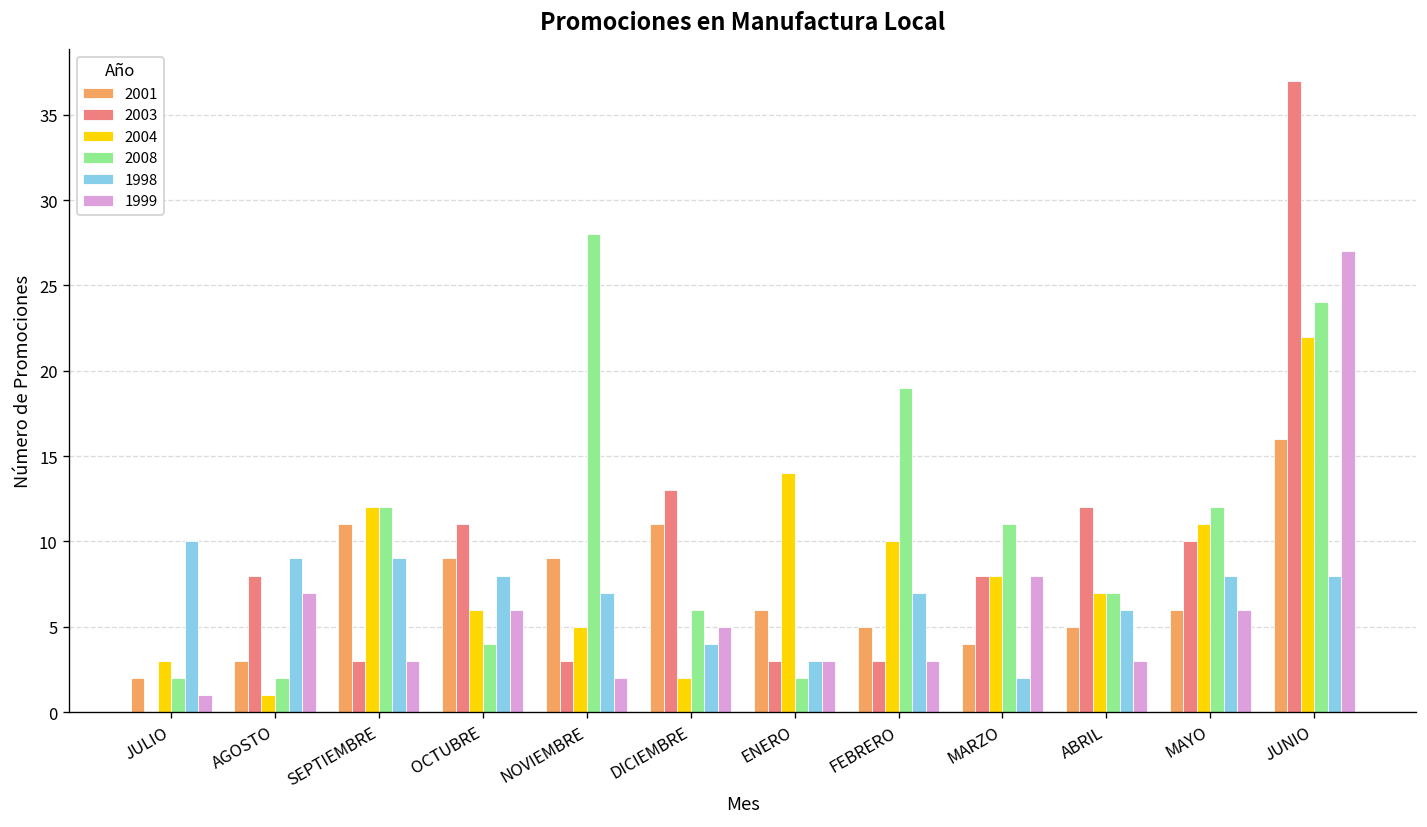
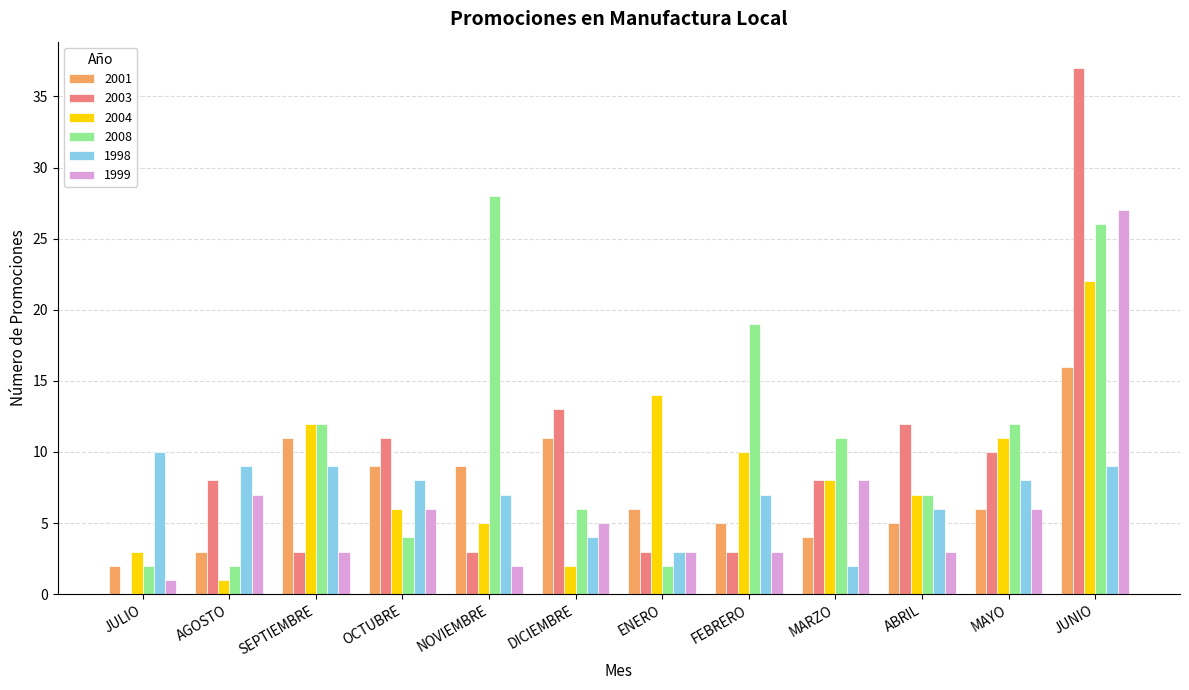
2008, JUNIO: 24 -> 26
1998, JUNIO: 8 -> 9
